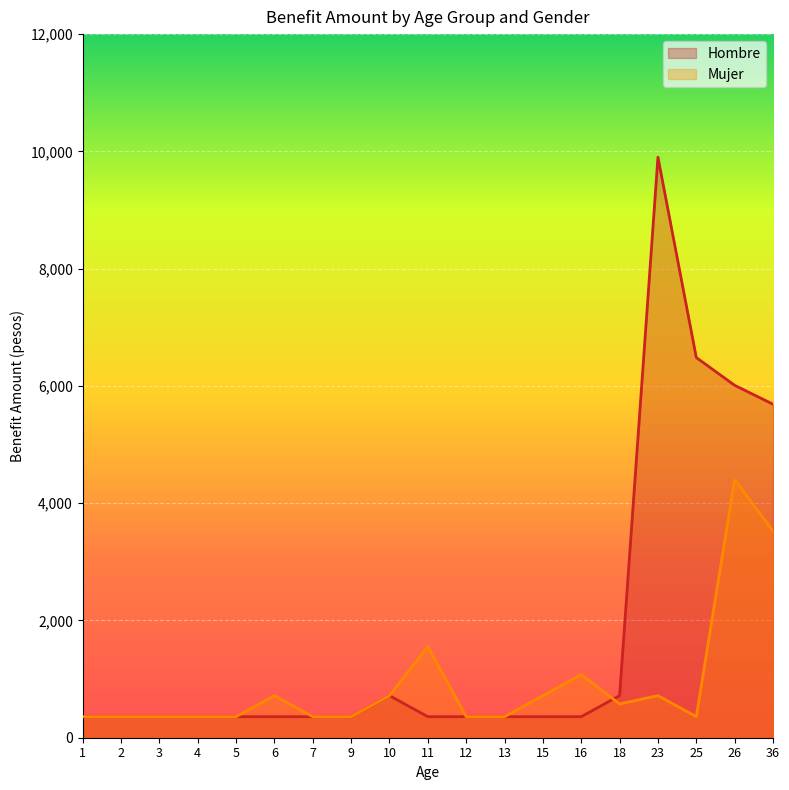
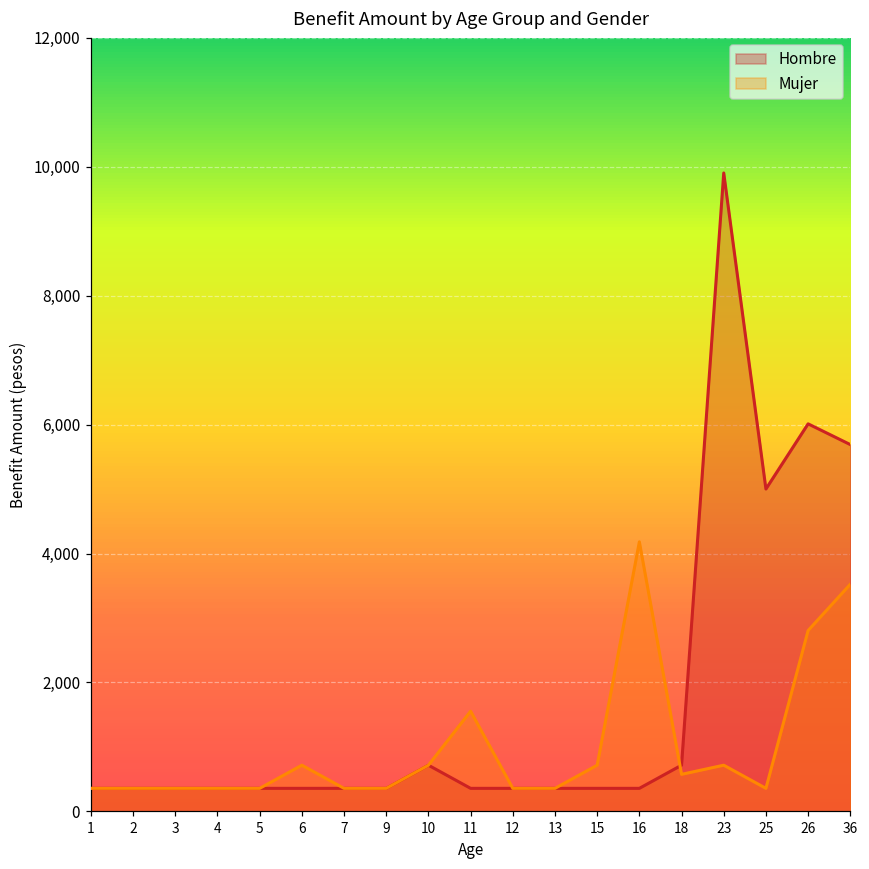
Mujer, 16: 1,100 -> 4,200
Hombre, 25: 6,500 -> 5,000
Mujer, 26: 4,400 -> 2,800
